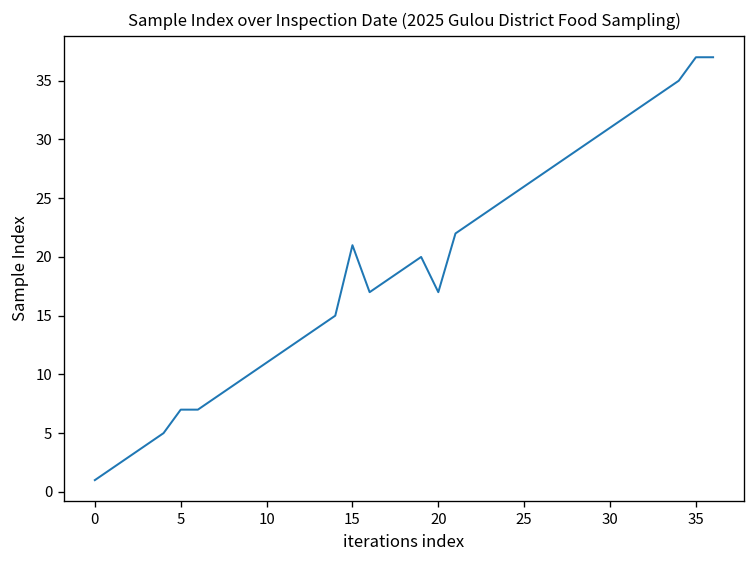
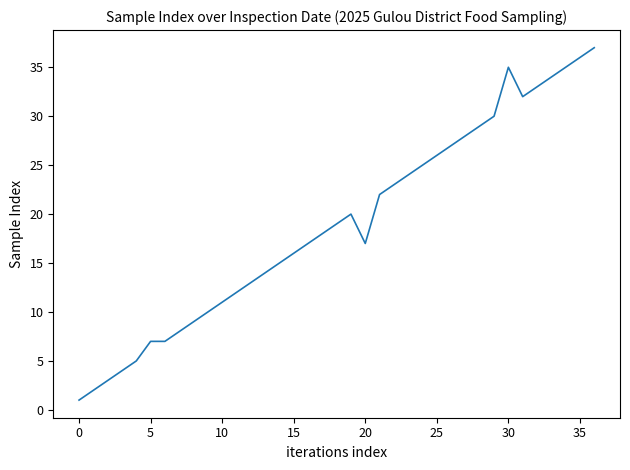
15: 21 -> 16
30: 31 -> 35
35: 37 -> 36
